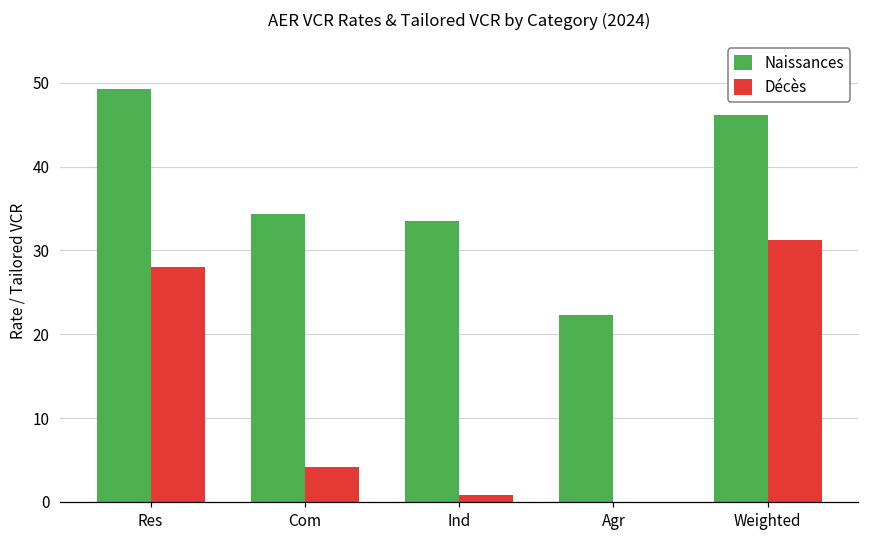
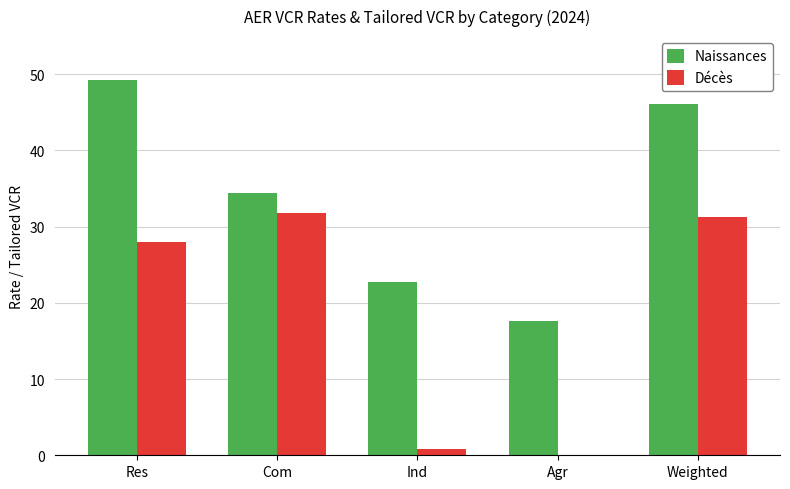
Décès, Com: 4 -> 32
Naissances, Ind: 33 -> 23
Naissances, Agr: 22 -> 18
